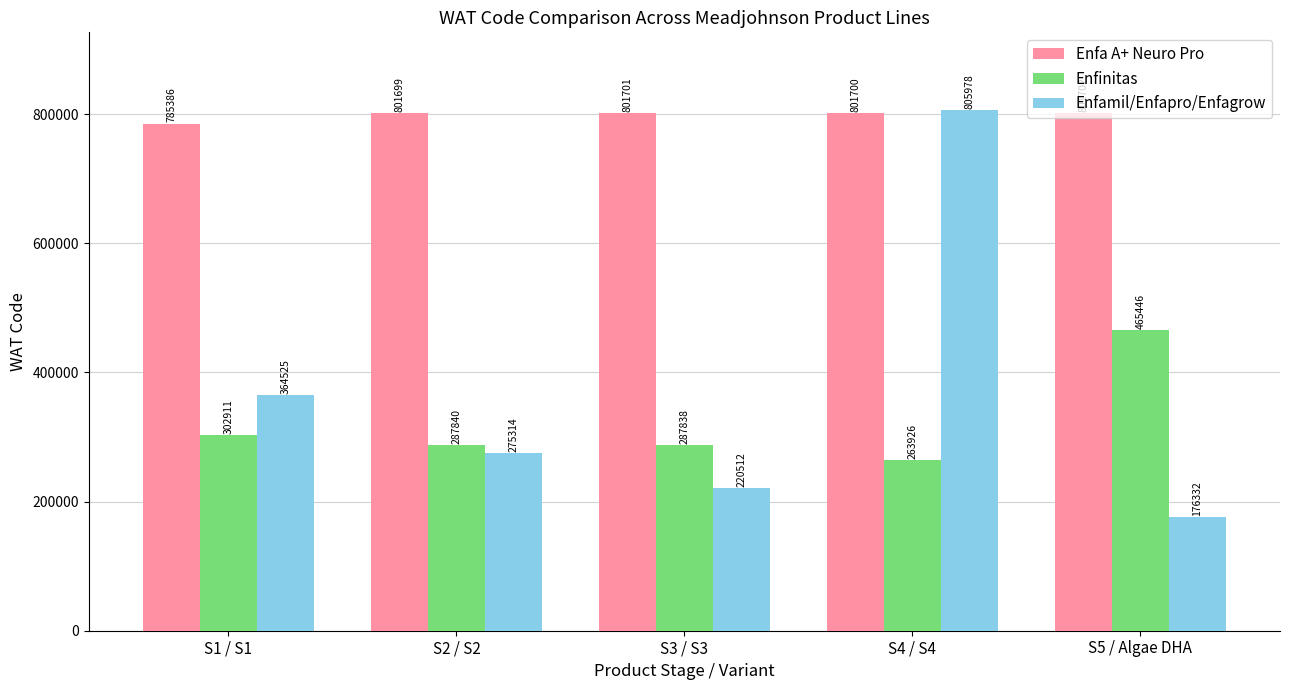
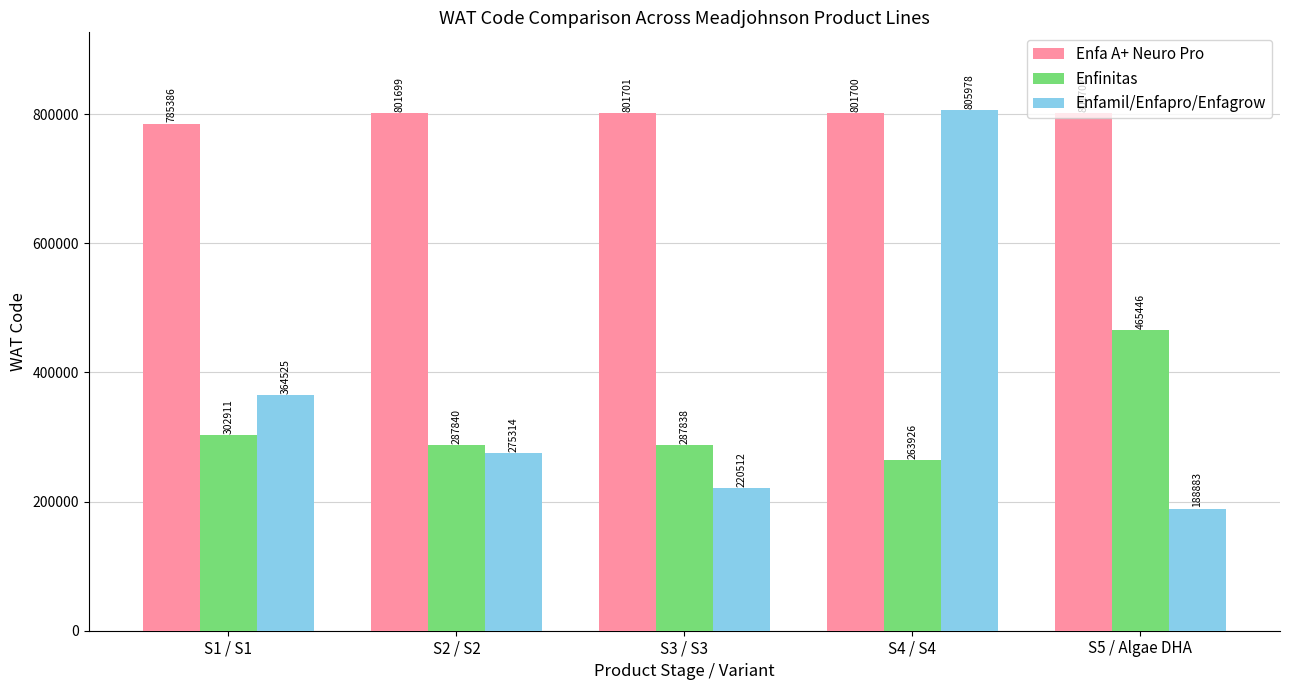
Enfamil/Enfapro/Enfagrow, S5 / Algae DHA: 176332 -> 188883
